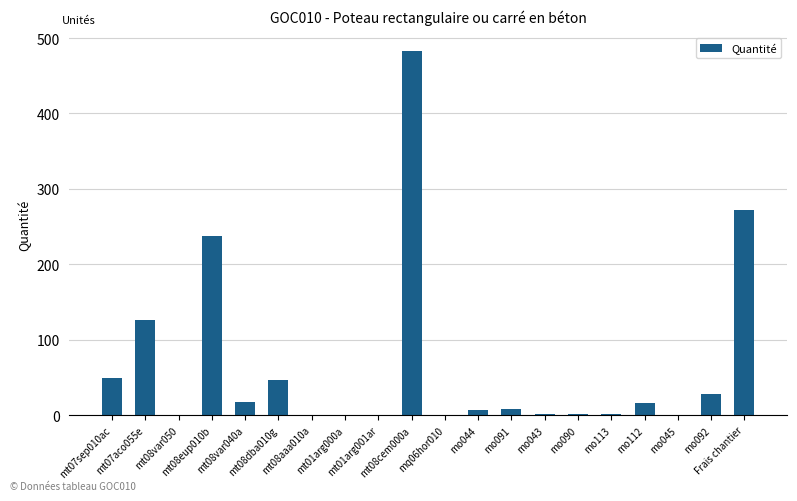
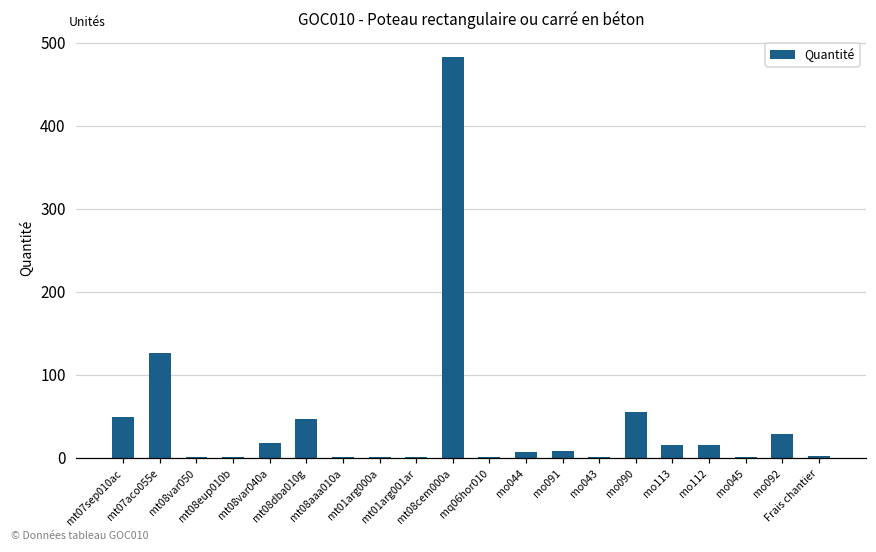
mt08eup010b: 240 -> 0
mo090: 0 -> 60
mo113: 0 -> 20
Frais chantier: 270 -> 0
